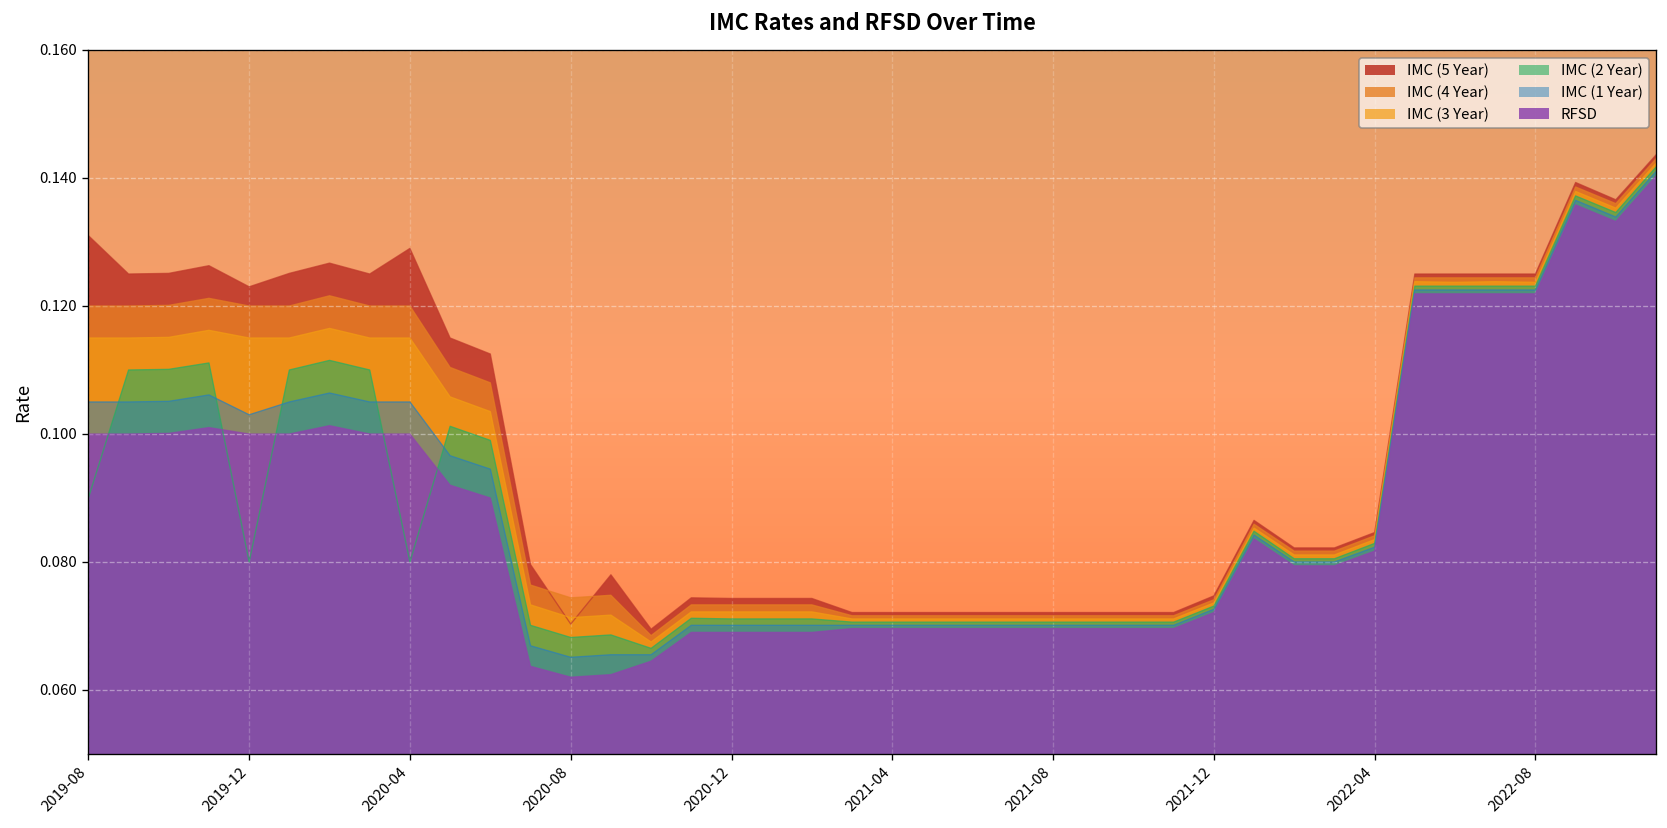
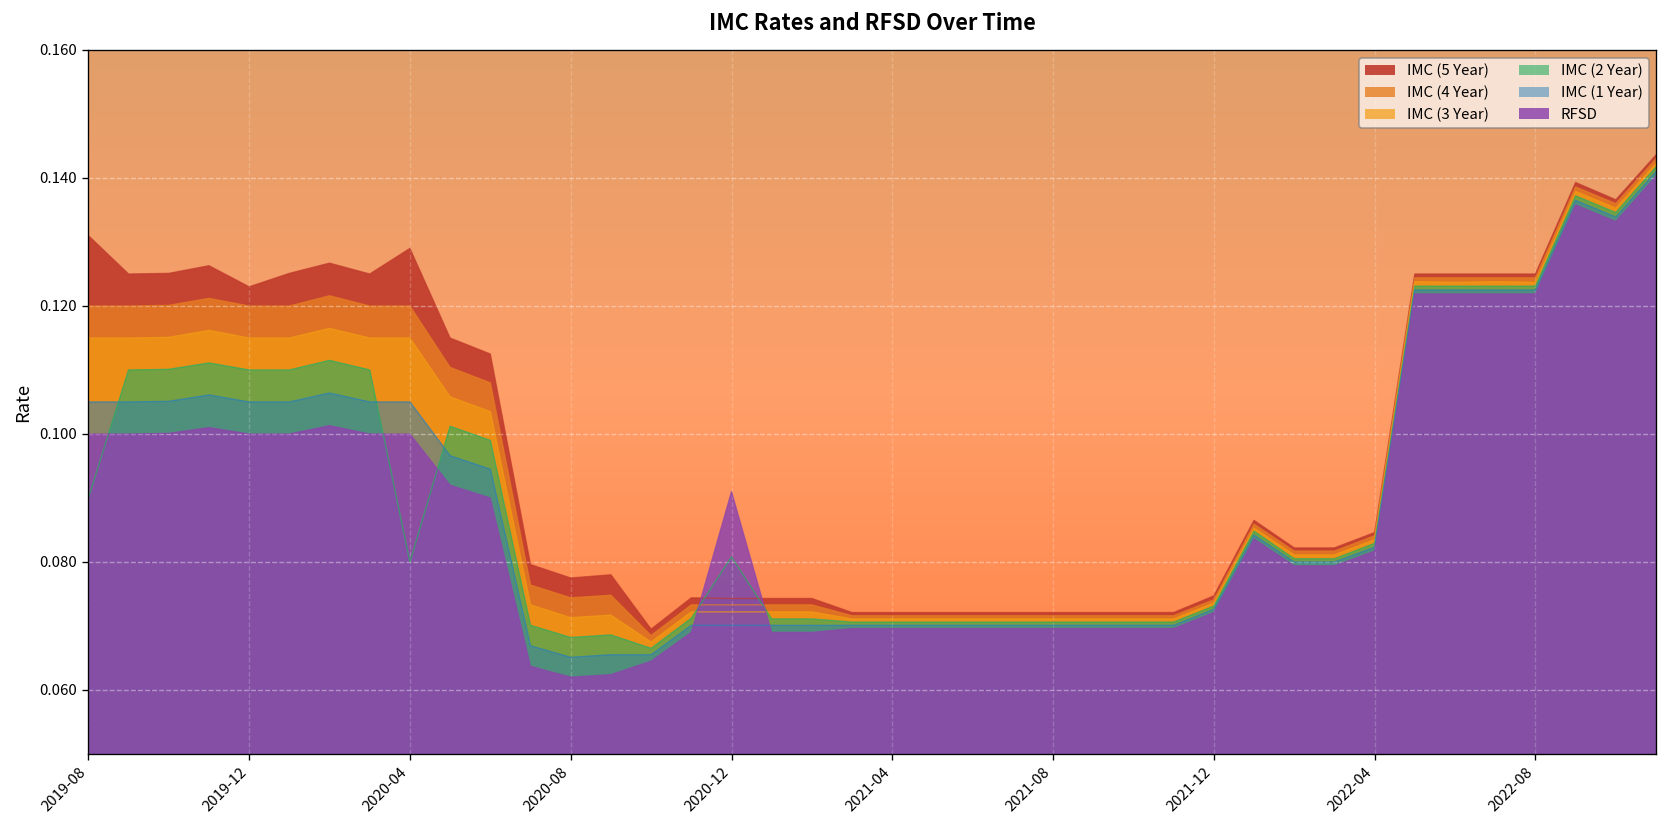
IMC (2 Year), 2019-12: 0.08 -> 0.11
IMC (1 Year), 2019-12: 0.103 -> 0.105
IMC (5 Year), 2020-08: 0.070 -> 0.078
IMC (2 Year), 2020-12: 0.071 -> 0.081
RFSD, 2020-12: 0.069 -> 0.091
